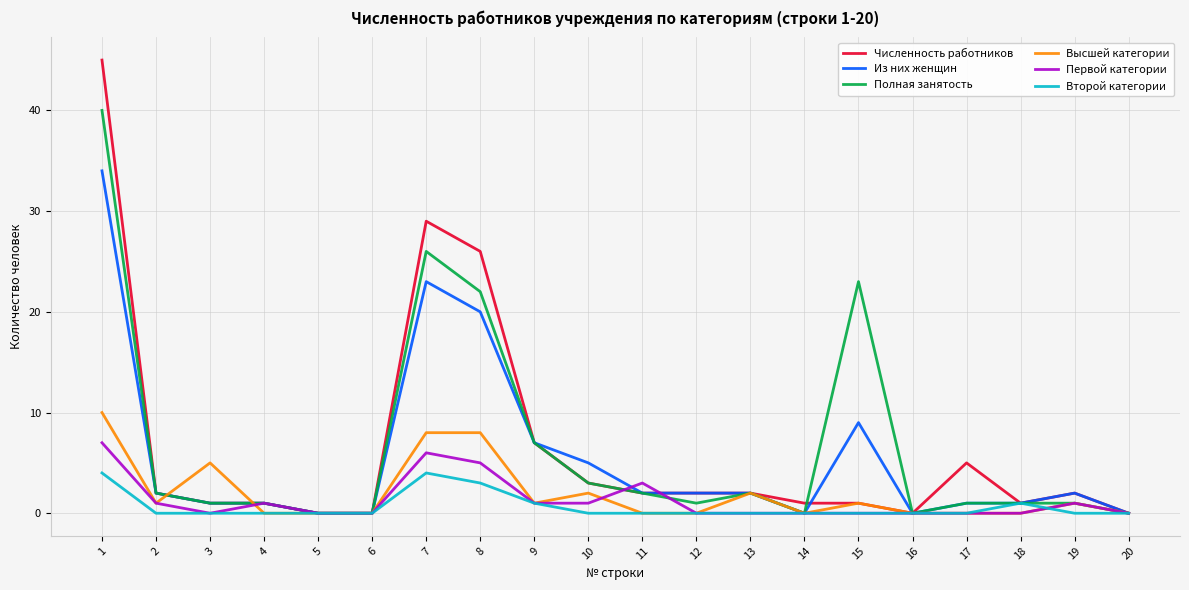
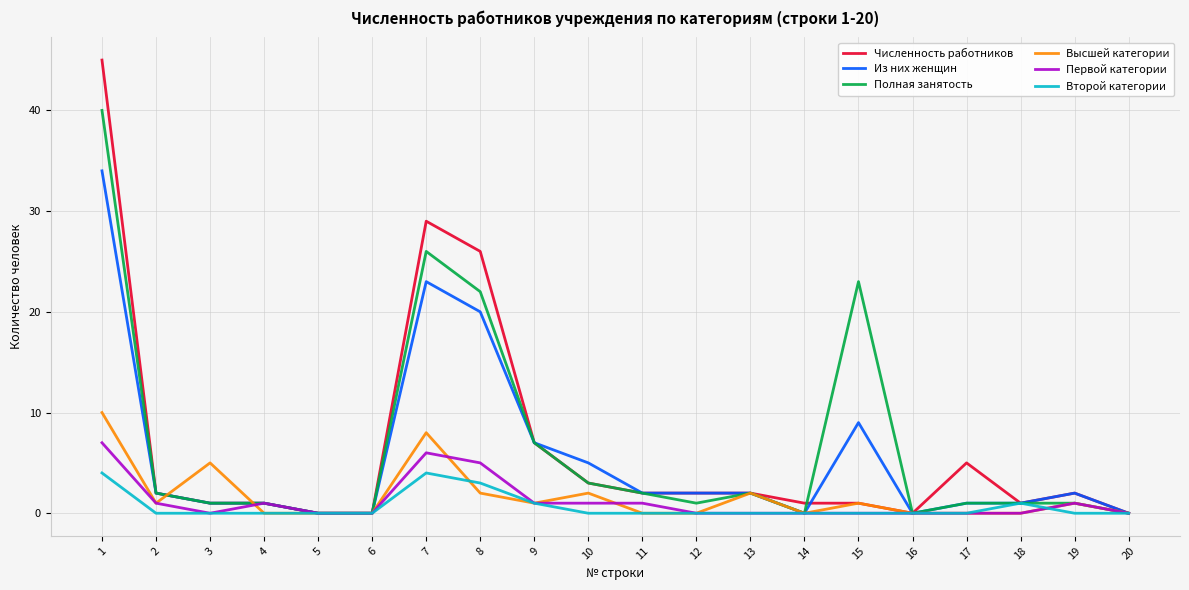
Высшей категории, 8: 8 -> 2
Первой категории, 11: 3 -> 1
